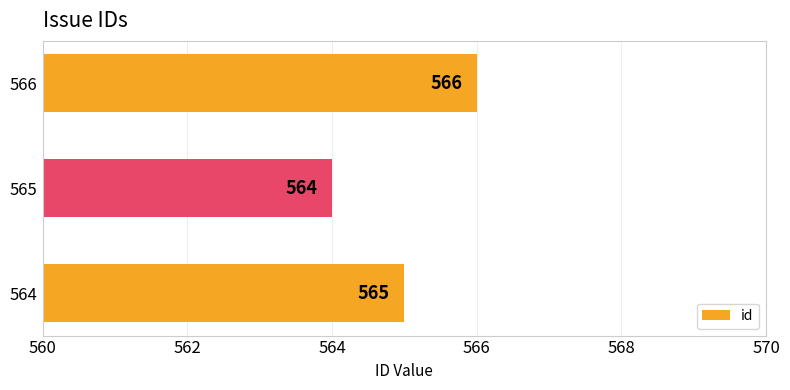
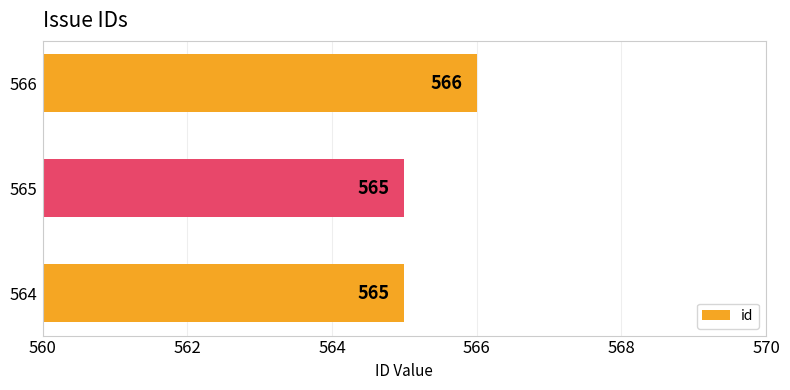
565: 564 -> 565
